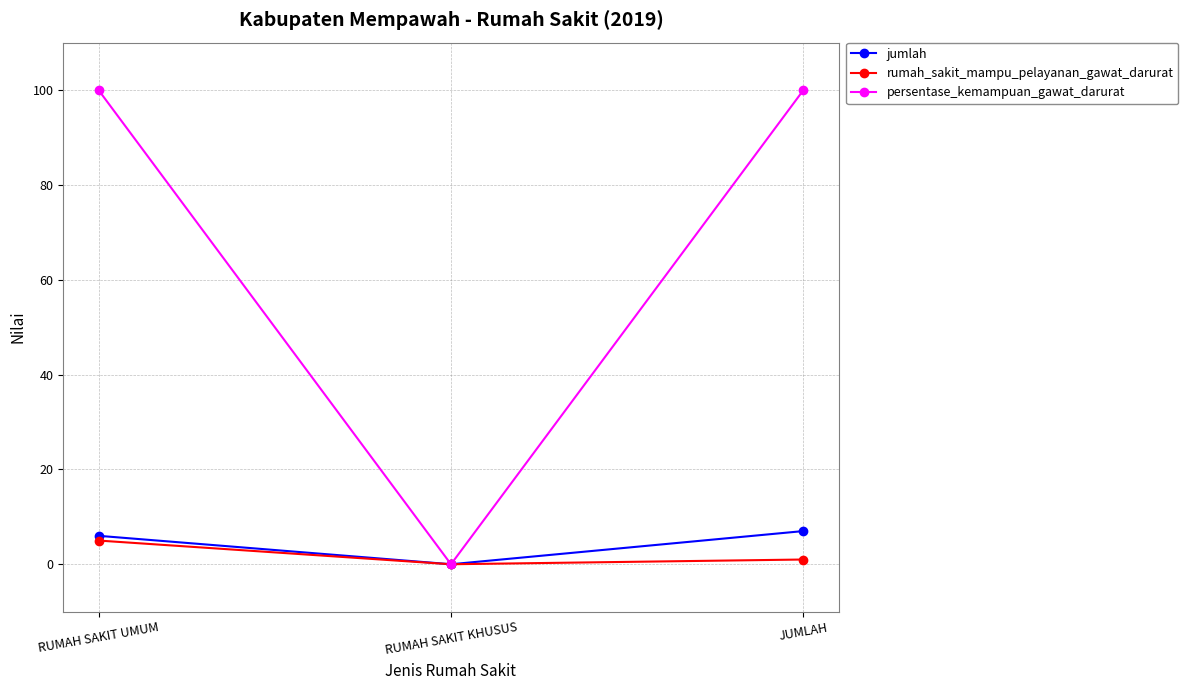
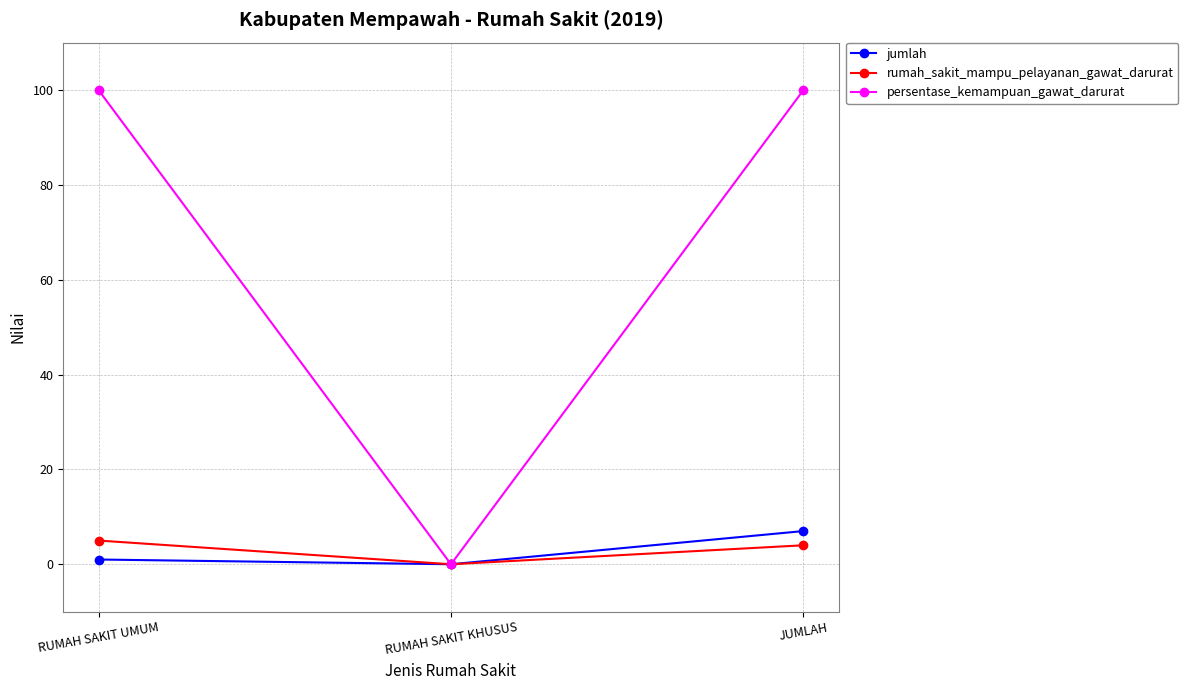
jumlah, RUMAH SAKIT UMUM: 6 -> 1
rumah_sakit_mampu_pelayanan_gawat_darurat, JUMLAH: 1 -> 4
